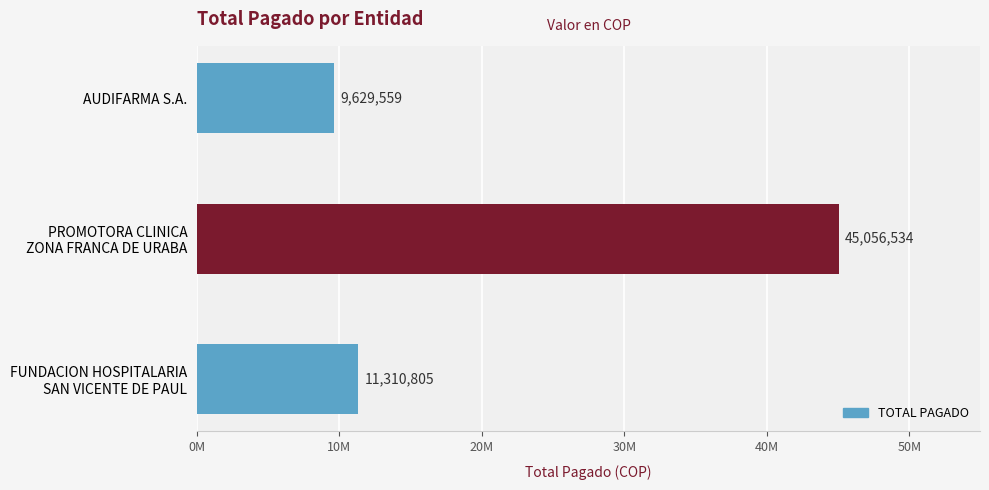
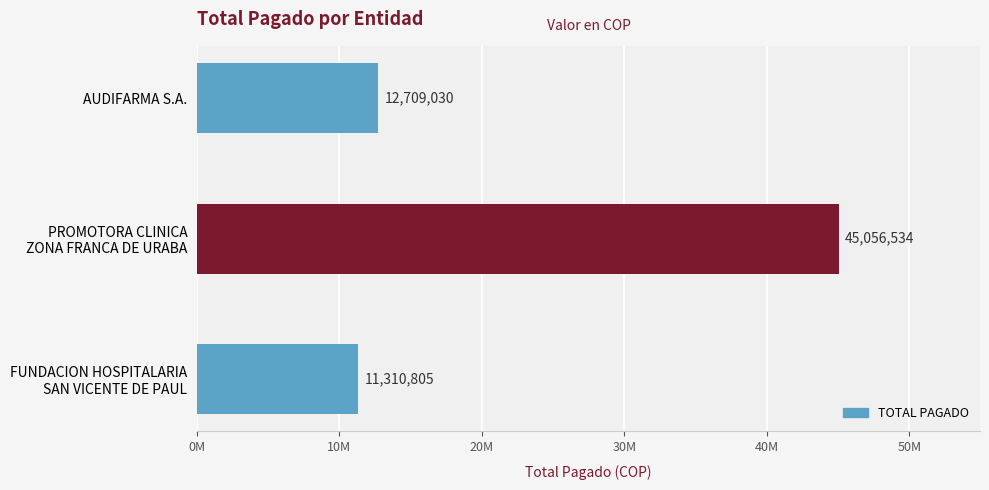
AUDIFARMA S.A.: 9,629,559 -> 12,709,030
